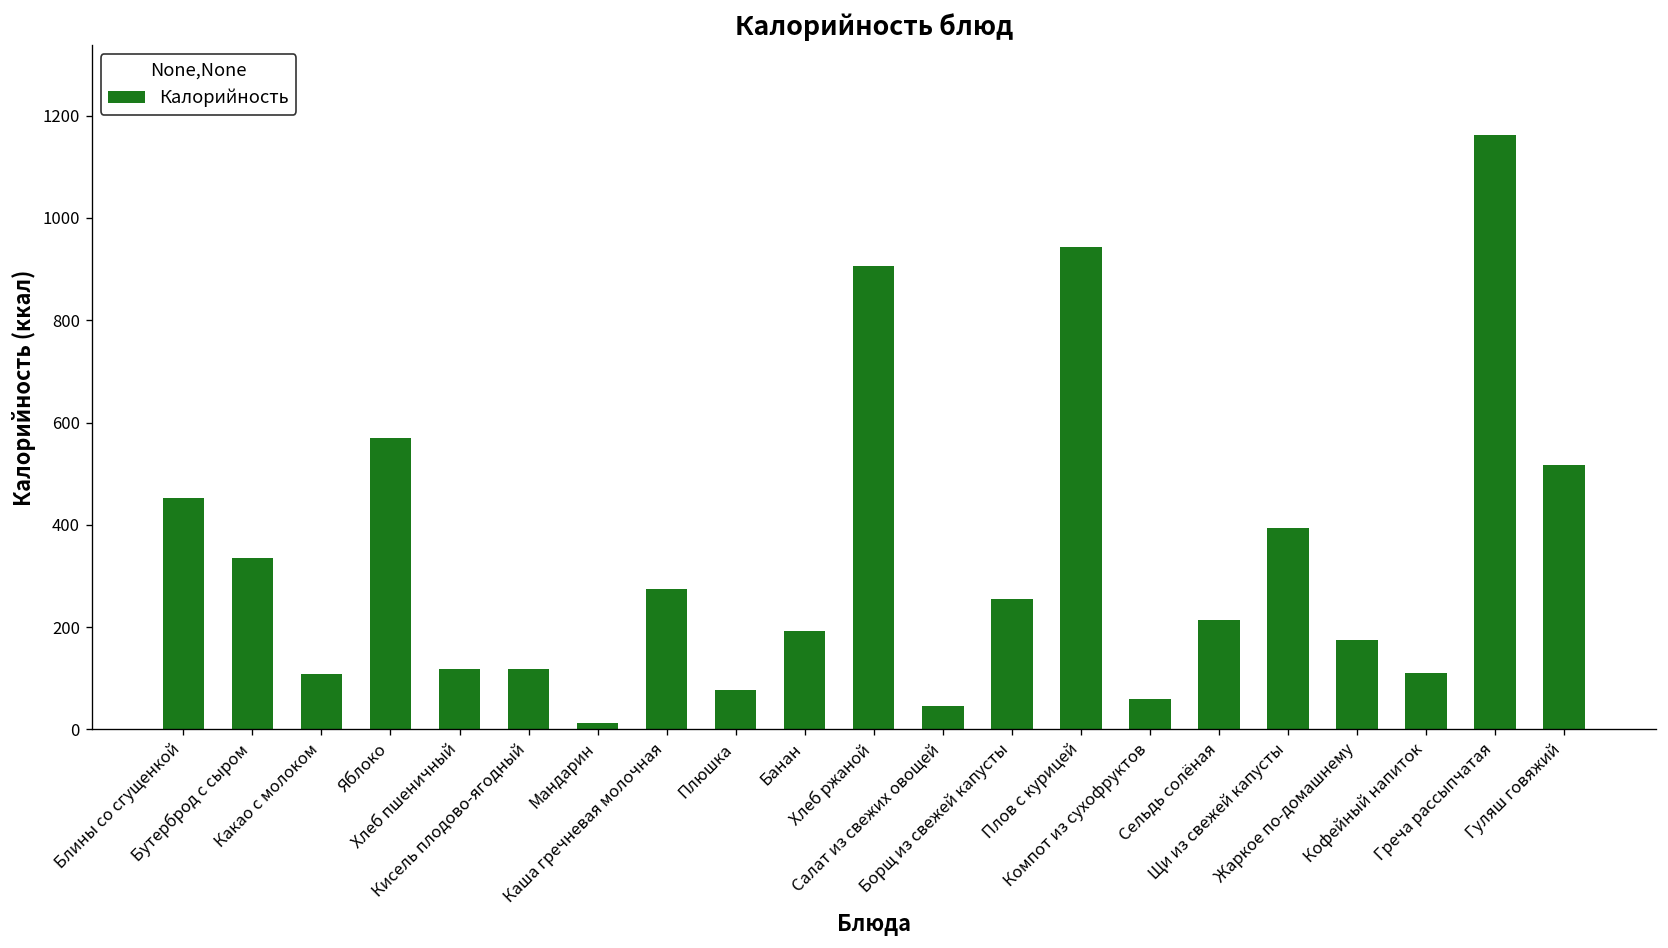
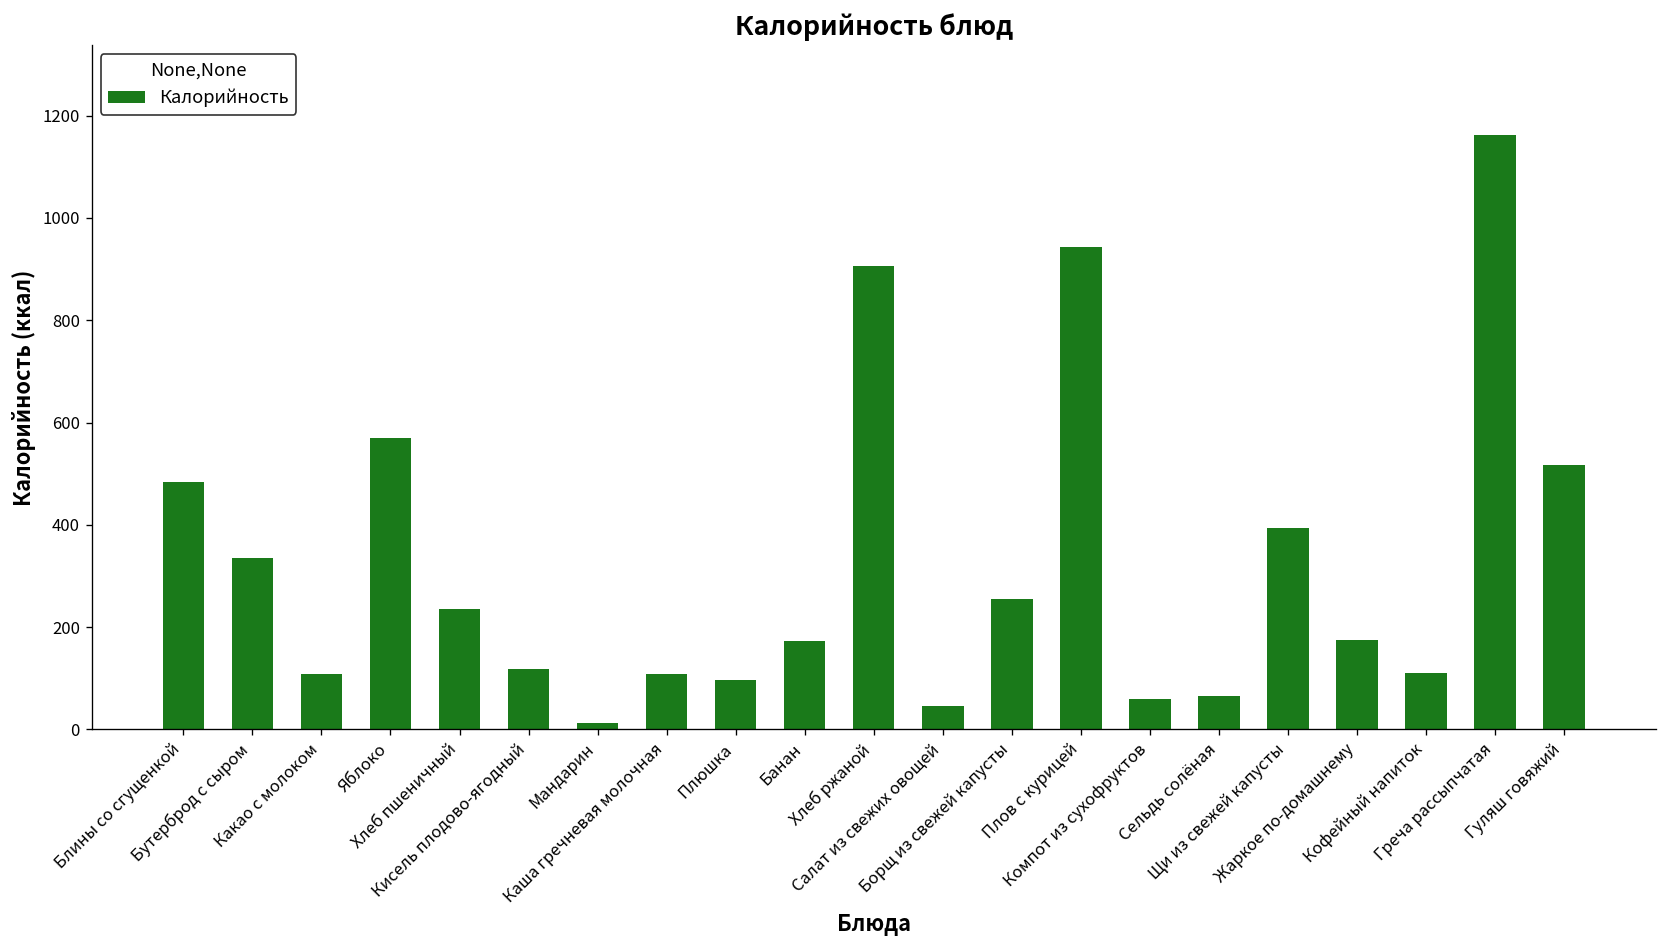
Блины со сгущенкой: 450 -> 480
Хлеб пшеничный: 120 -> 240
Каша гречневая молочная: 270 -> 110
Плюшка: 80 -> 100
Банан: 190 -> 170
Сельдь солёная: 210 -> 70
